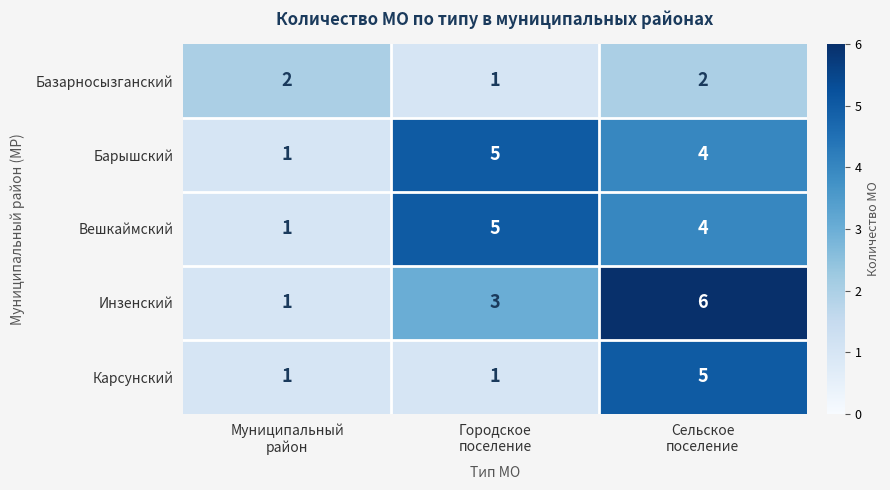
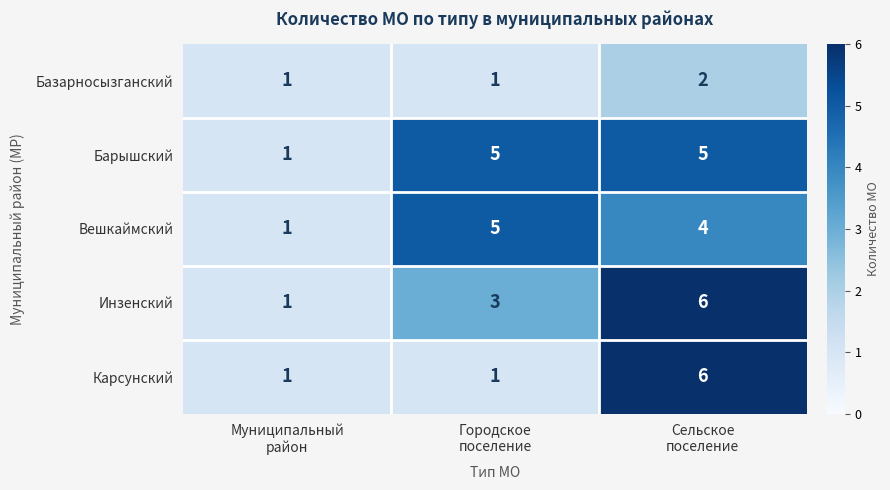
Базарносызганский, Муниципальный район: 2 -> 1
Барышский, Сельское поселение: 4 -> 5
Карсунский, Сельское поселение: 5 -> 6
